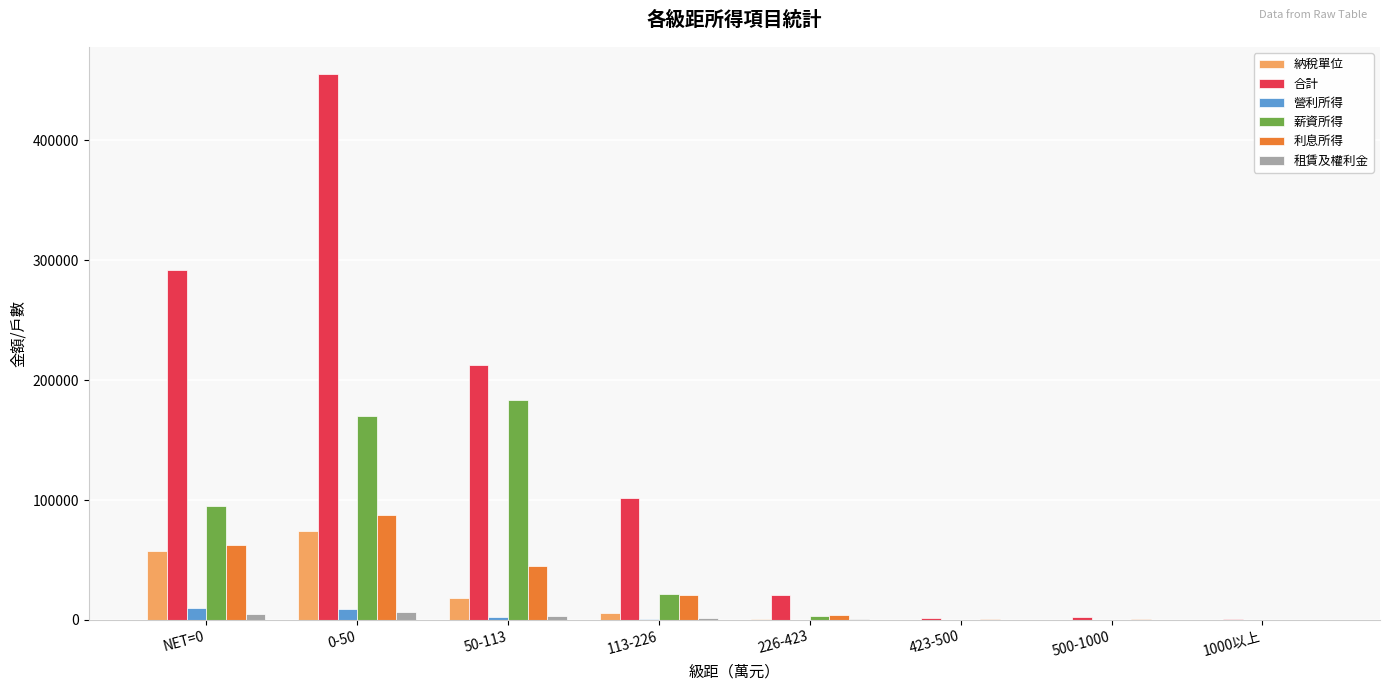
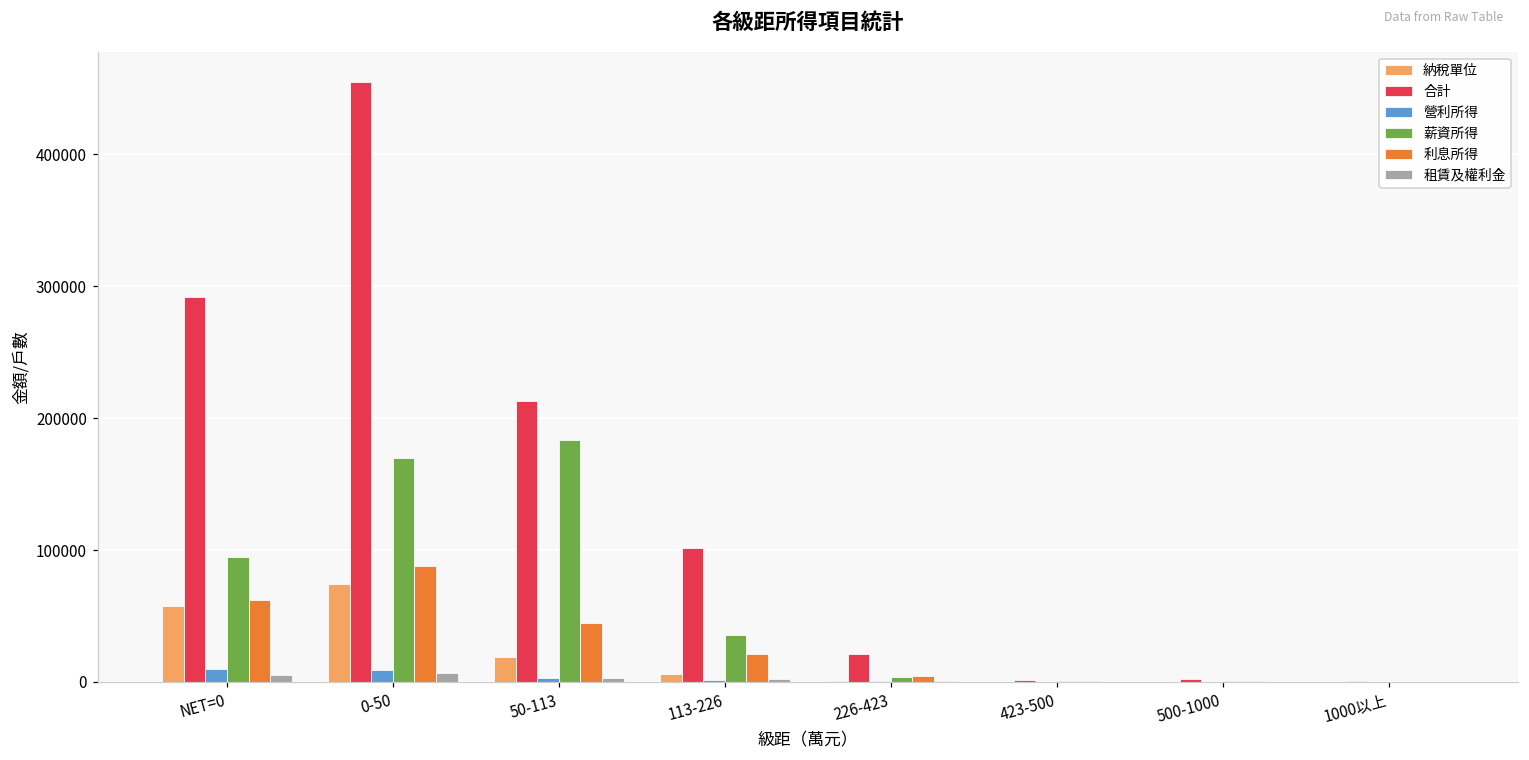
薪資所得, 113-226: 21000 -> 36000
